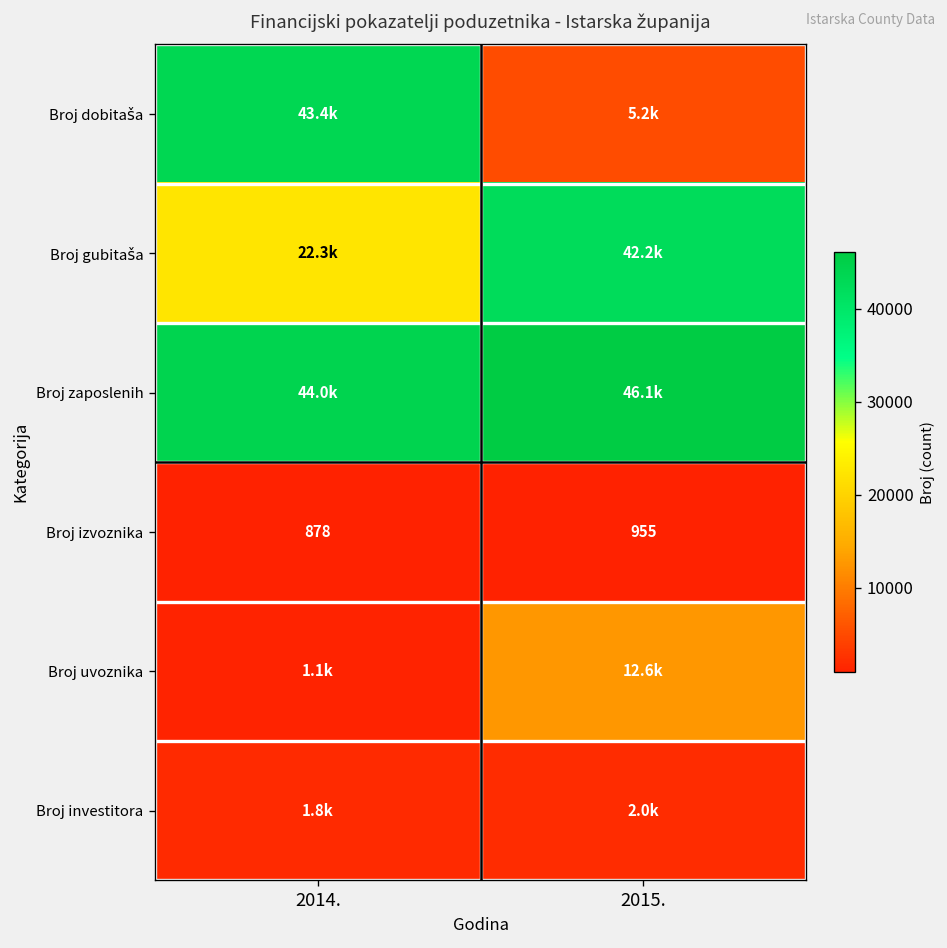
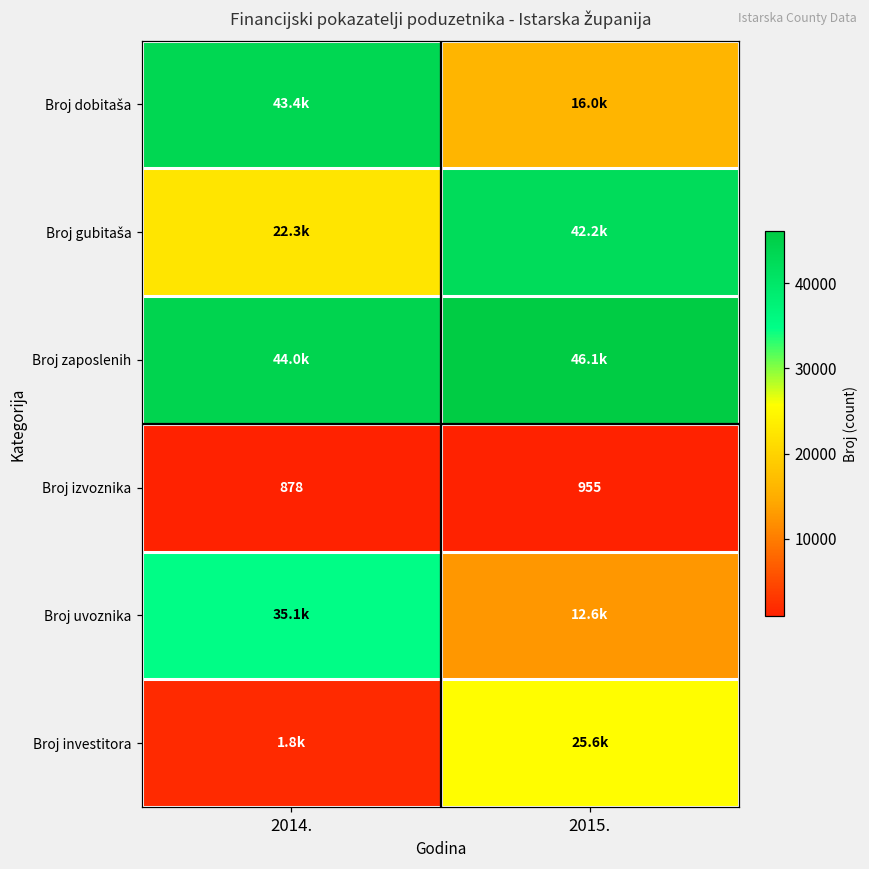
Broj dobitaša, 2015.: 5.2k -> 16.0k
Broj uvoznika, 2014.: 1.1k -> 35.1k
Broj investitora, 2015.: 2.0k -> 25.6k
